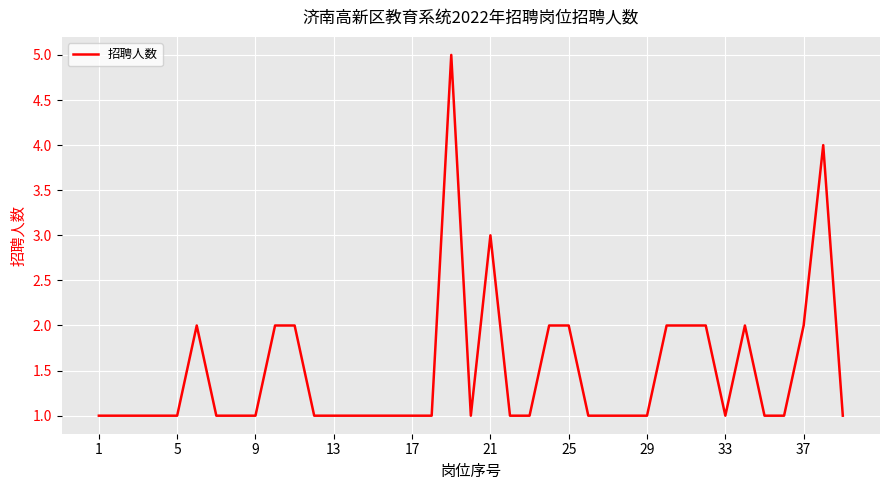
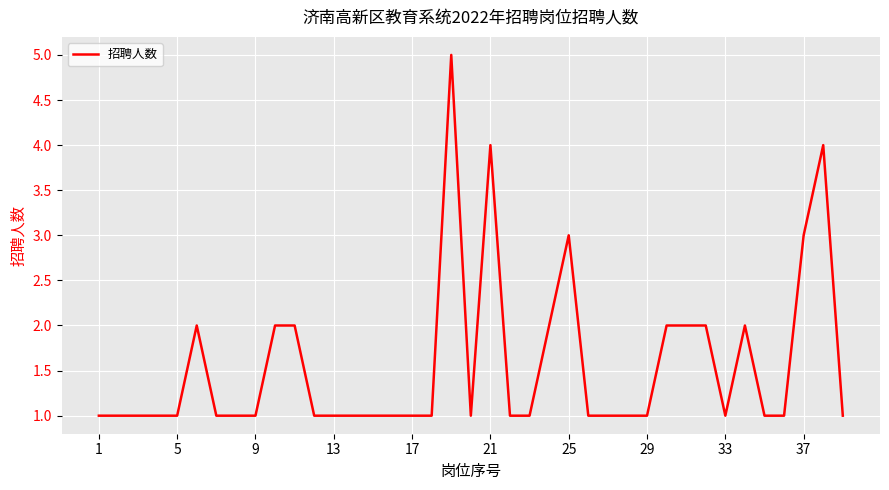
21: 3 -> 4
25: 2 -> 3
37: 2 -> 3
